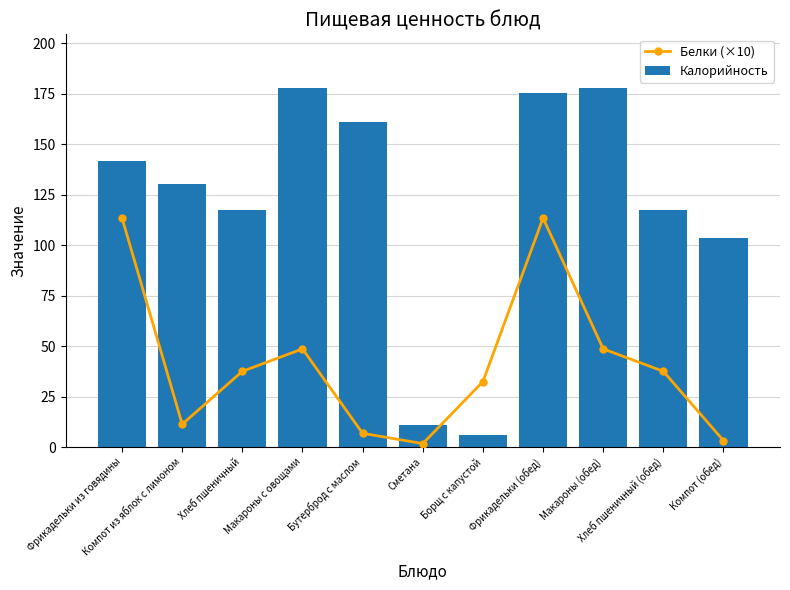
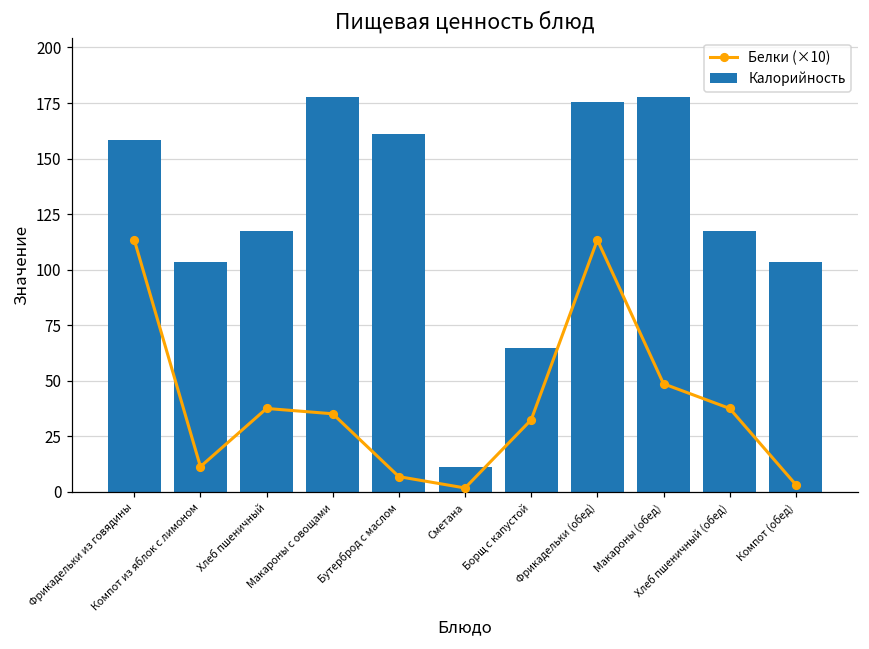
Калорийность, Фрикадельки из говядины: 142 -> 158
Калорийность, Компот из яблок с лимоном: 130 -> 104
Белки (×10), Макароны с овощами: 49 -> 35
Калорийность, Борщ с капустой: 6 -> 65
